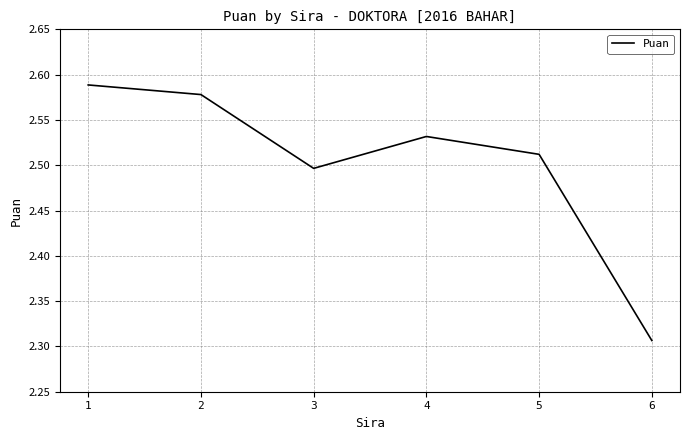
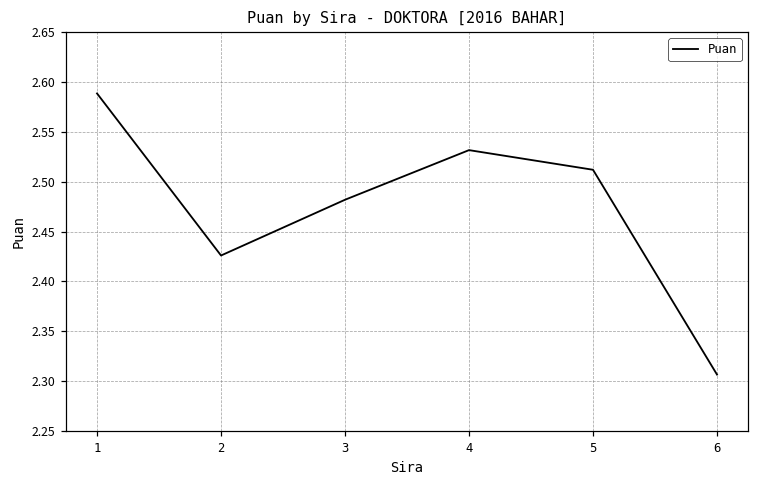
2: 2.58 -> 2.43
3: 2.50 -> 2.48
